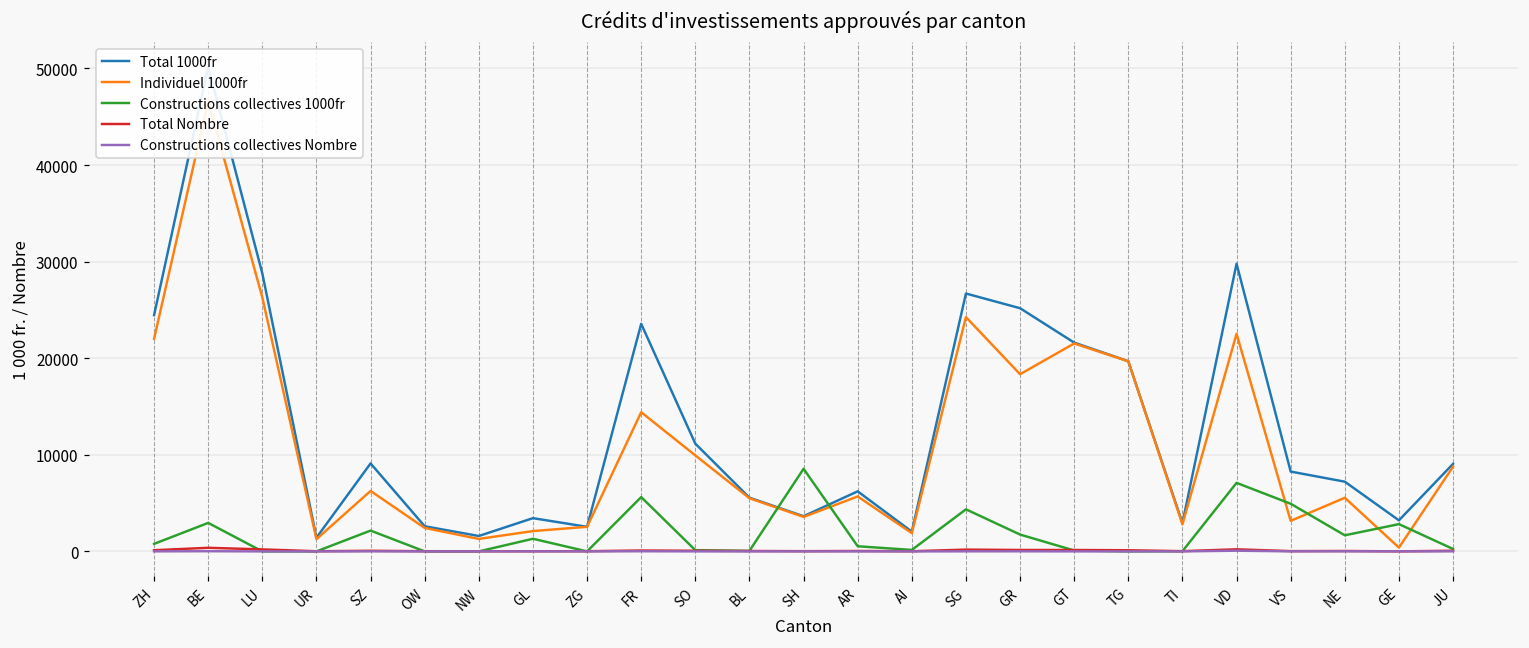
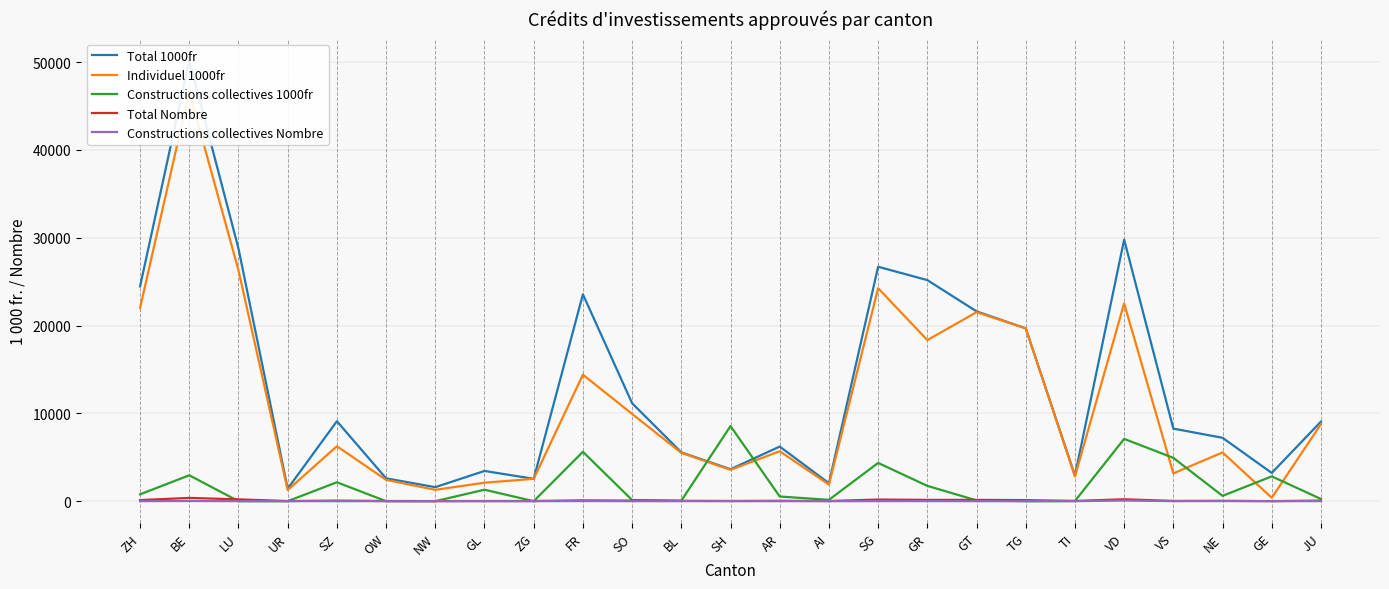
Constructions collectives 1000fr, NE: 2000 -> 1000
